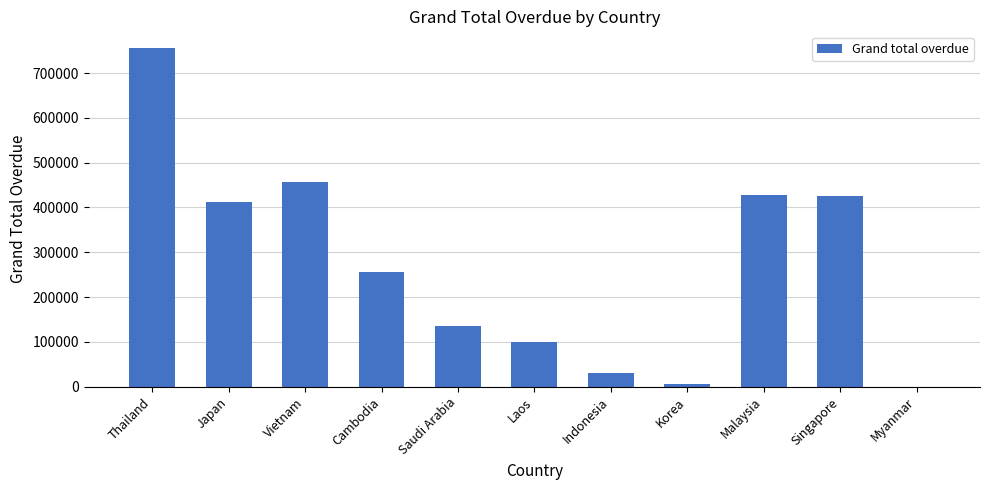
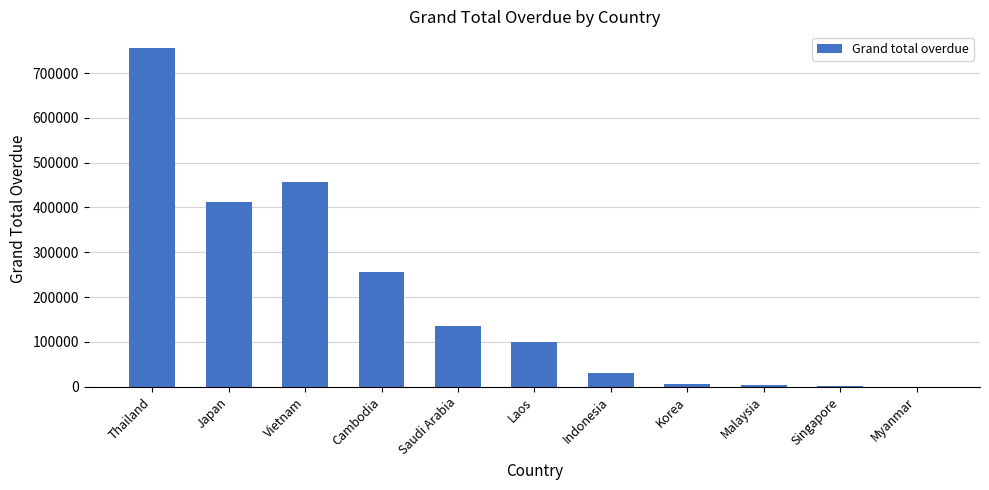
Malaysia: 430000 -> 0
Singapore: 430000 -> 0
